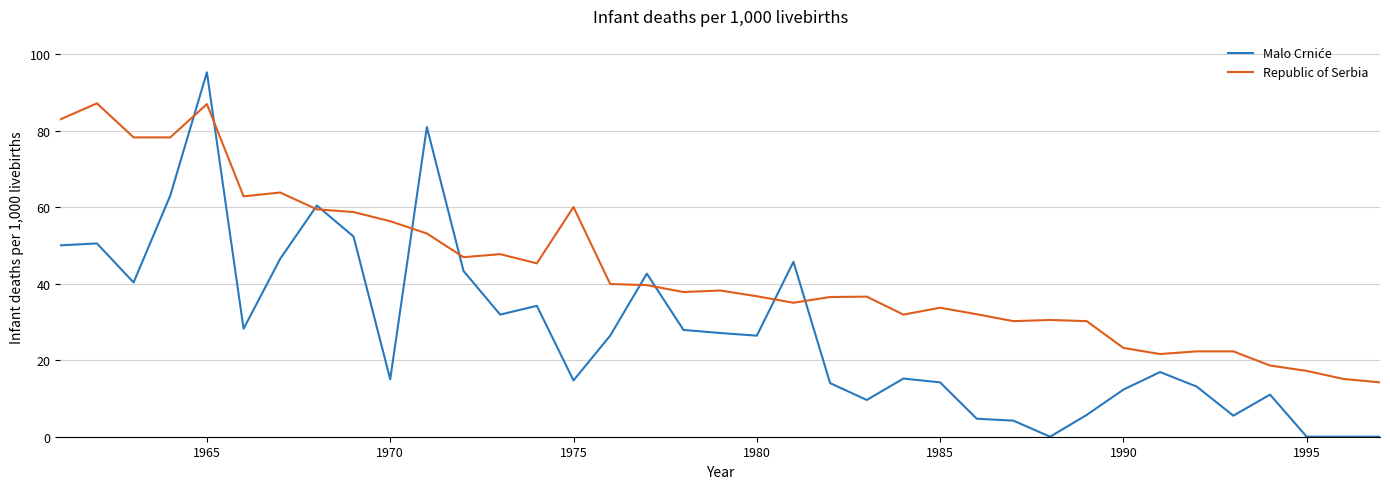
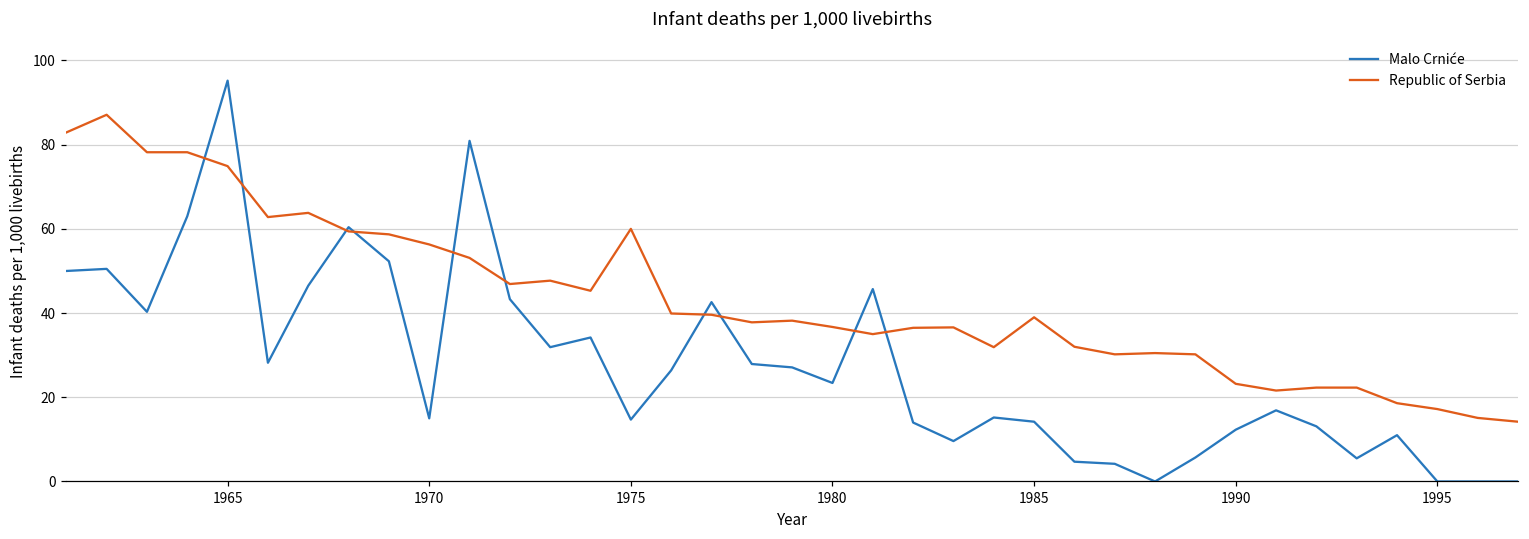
Republic of Serbia, 1965: 87 -> 75
Malo Crniće, 1980: 26 -> 23
Republic of Serbia, 1985: 34 -> 39
